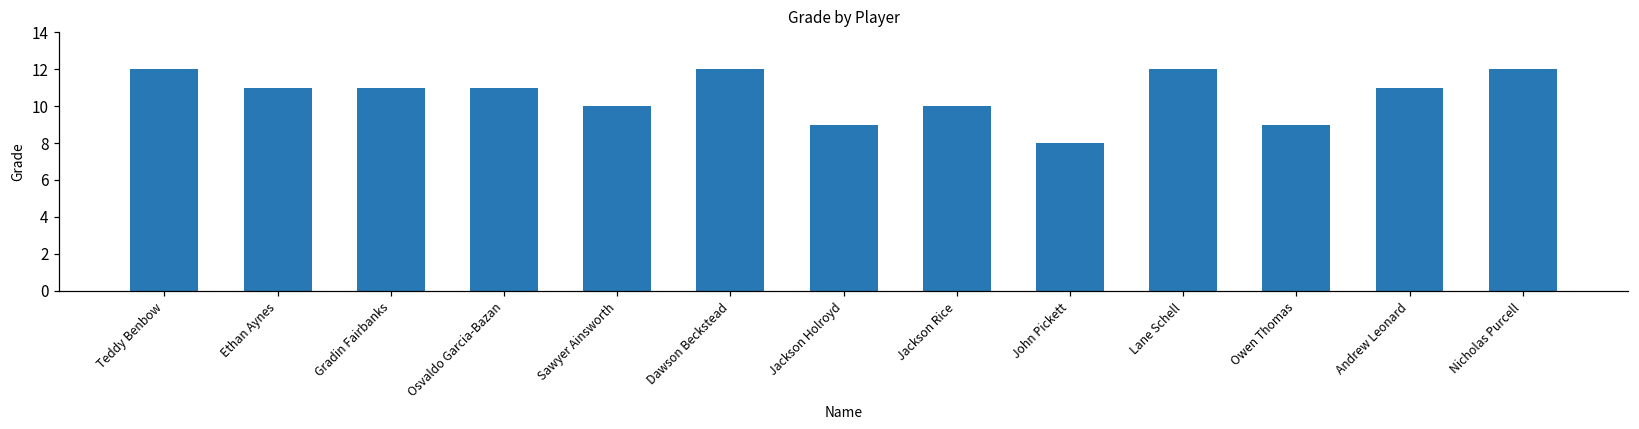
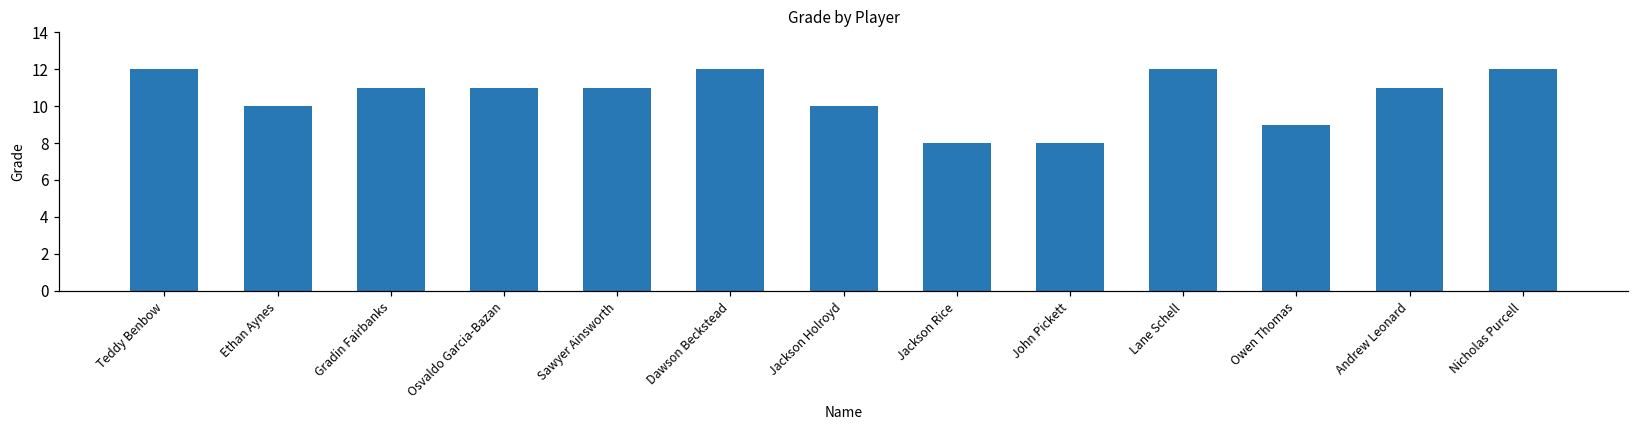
Ethan Aynes: 11 -> 10
Sawyer Ainsworth: 10 -> 11
Jackson Holroyd: 9 -> 10
Jackson Rice: 10 -> 8
